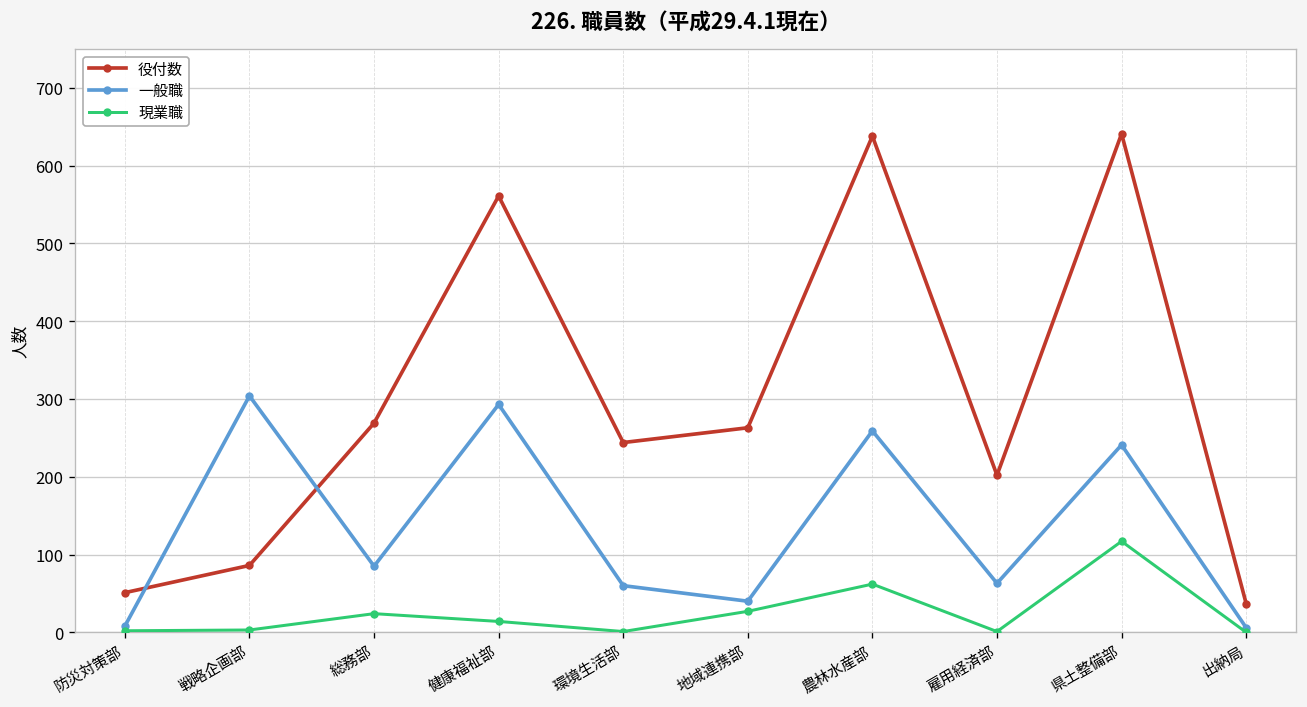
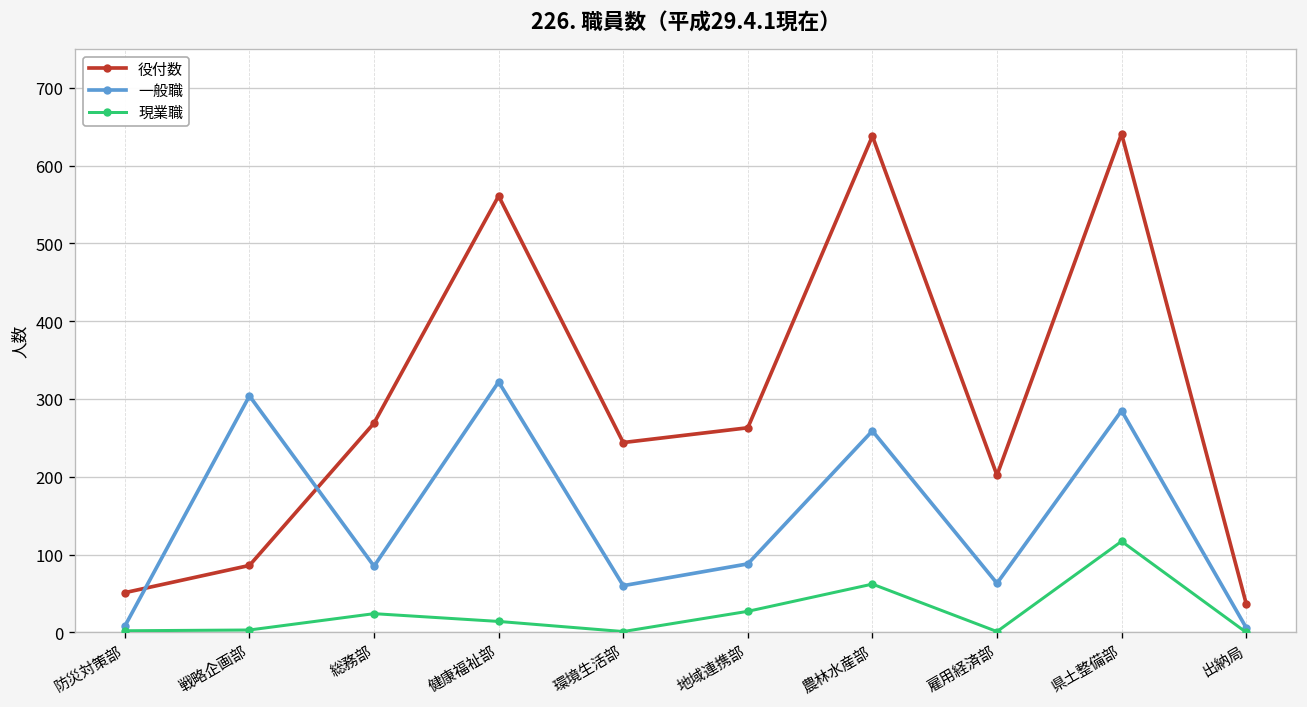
一般職, 健康福祉部: 290 -> 320
一般職, 地域連携部: 40 -> 90
一般職, 県土整備部: 240 -> 290
